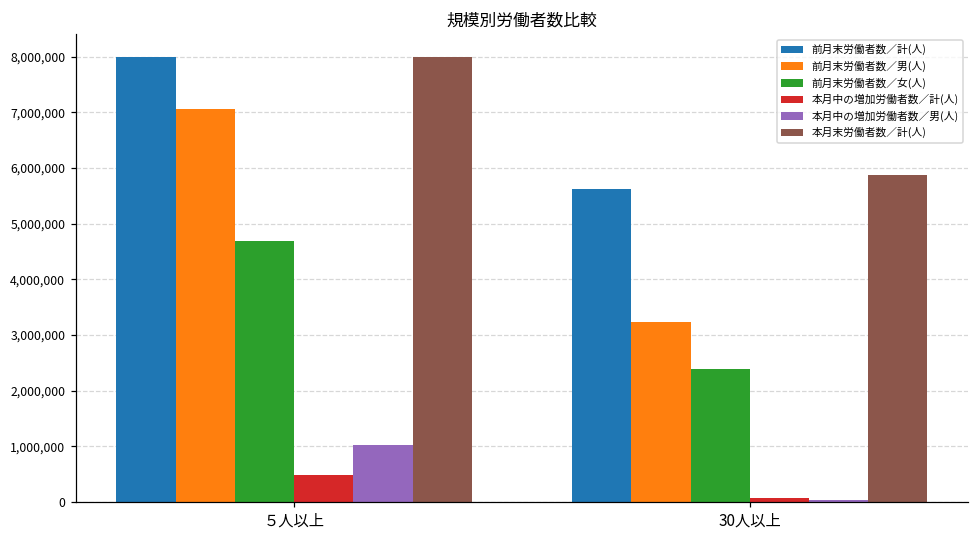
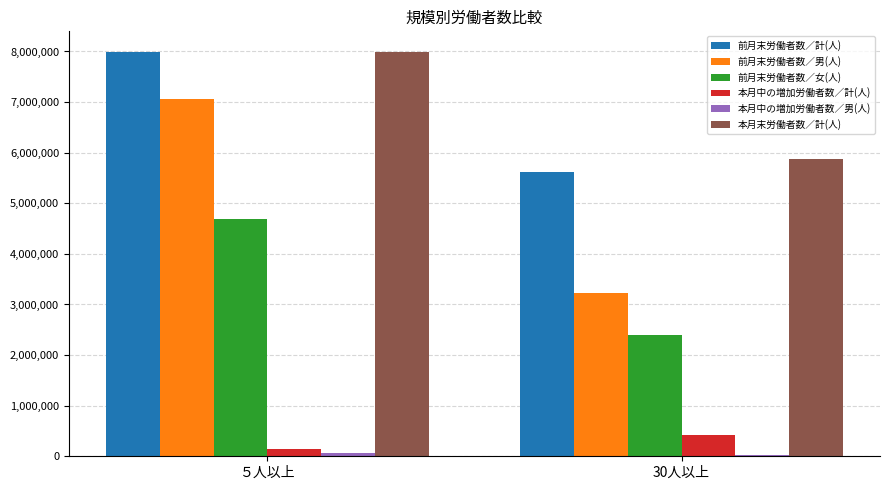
本月中の増加労働者数／計(人), ５人以上: 500,000 -> 100,000
本月中の増加労働者数／男(人), ５人以上: 1,000,000 -> 100,000
本月中の増加労働者数／計(人), 30人以上: 100,000 -> 400,000
